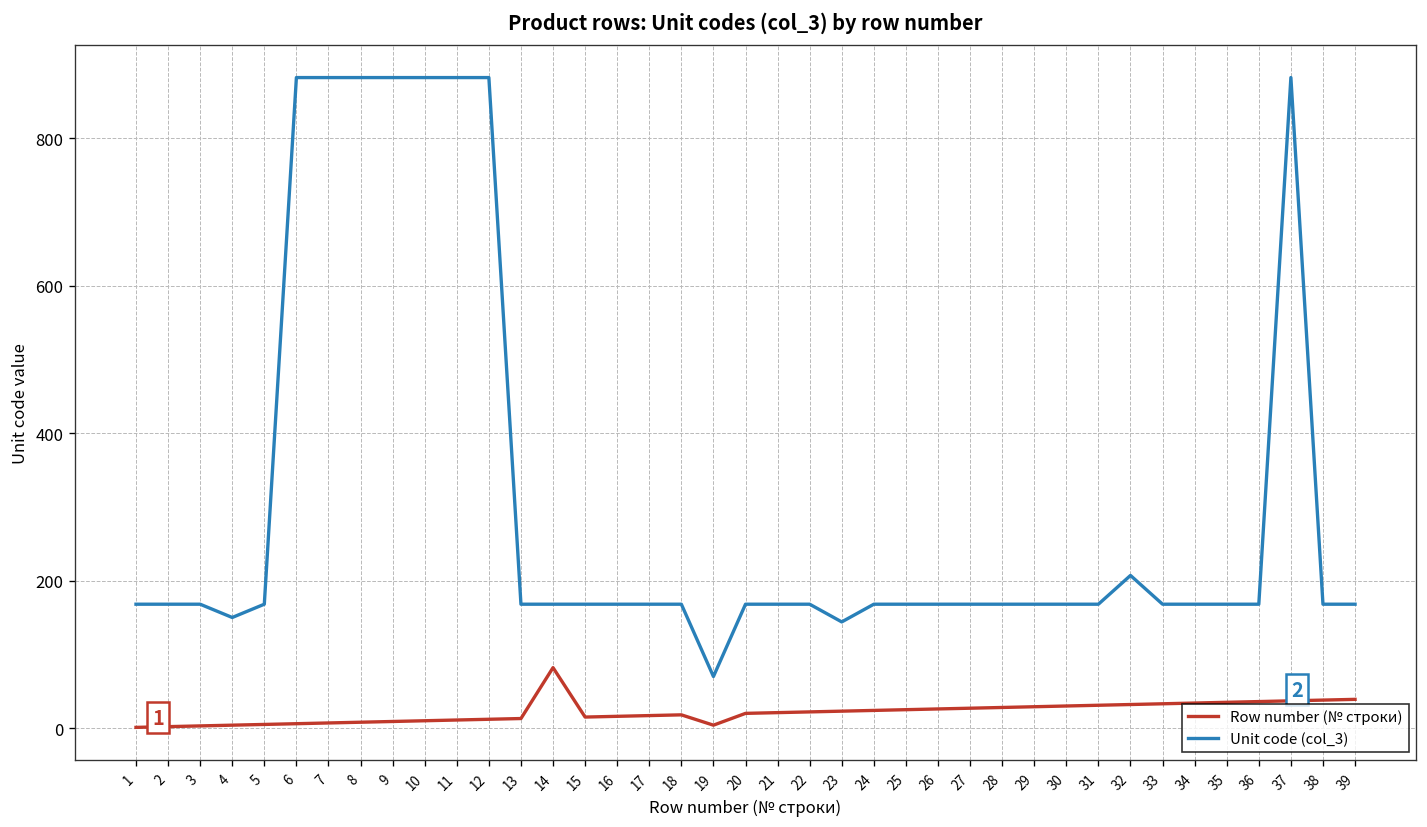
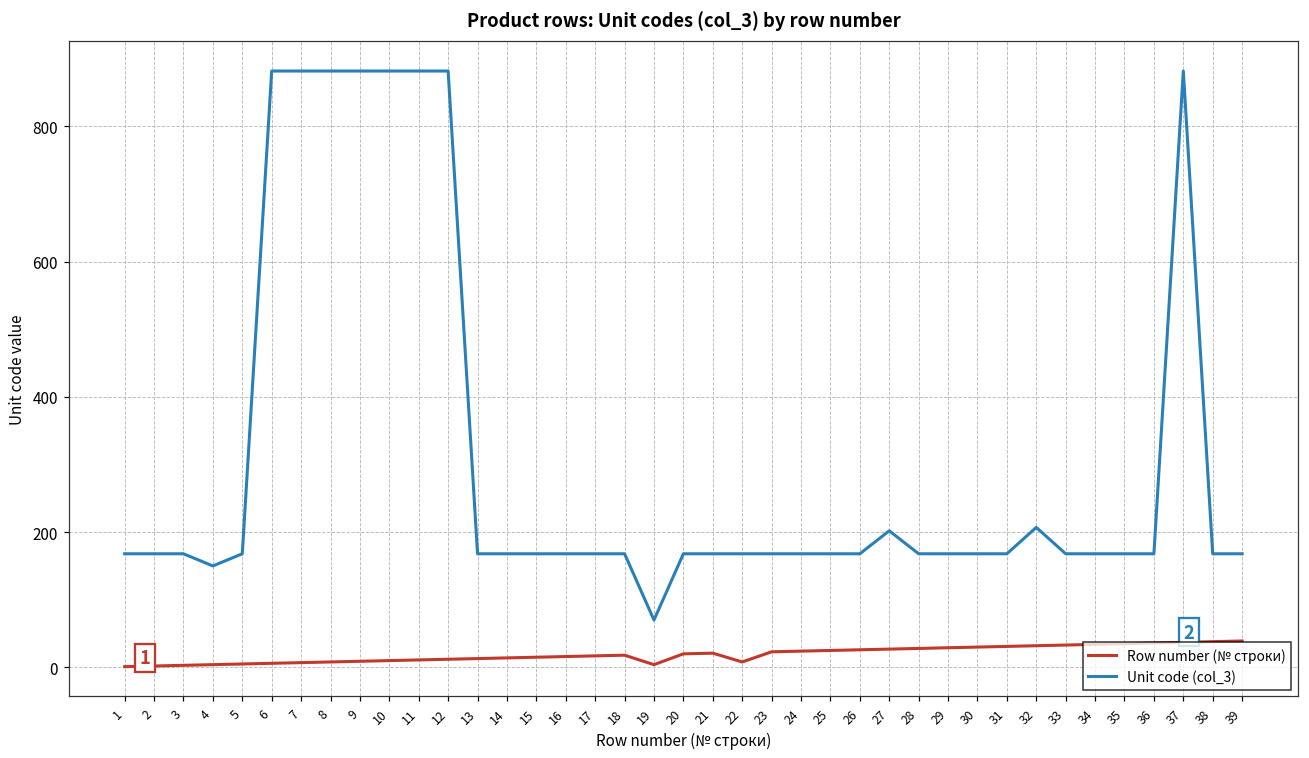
Row number (№ строки), 14: 80 -> 10
Row number (№ строки), 22: 20 -> 10
Unit code (col_3), 23: 140 -> 170
Unit code (col_3), 27: 170 -> 200
